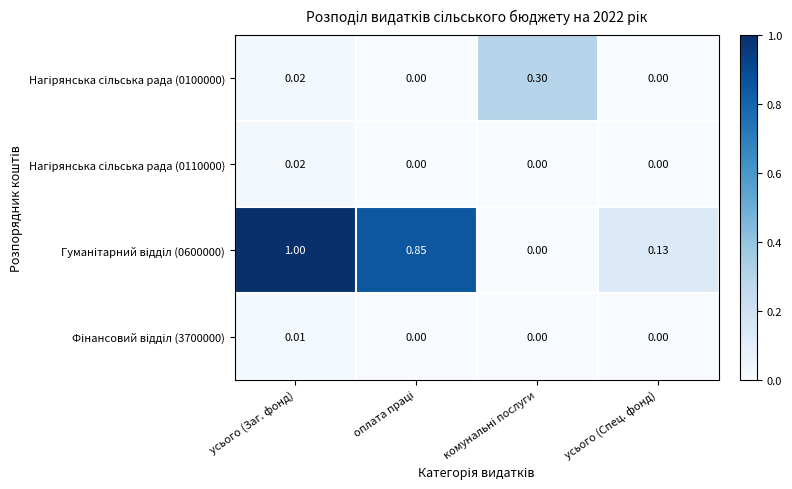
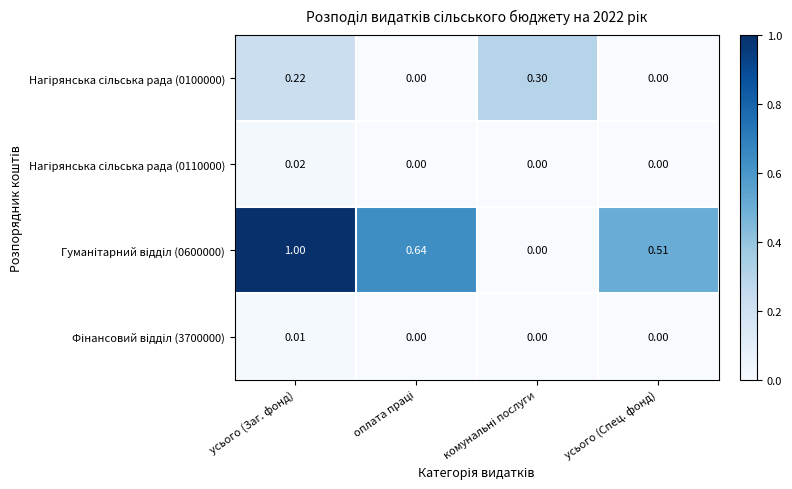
Нагірянська сільська рада (0100000), усього (Заг. фонд): 0.02 -> 0.22
Гуманітарний відділ (0600000), оплата праці: 0.85 -> 0.64
Гуманітарний відділ (0600000), усього (Спец. фонд): 0.13 -> 0.51
